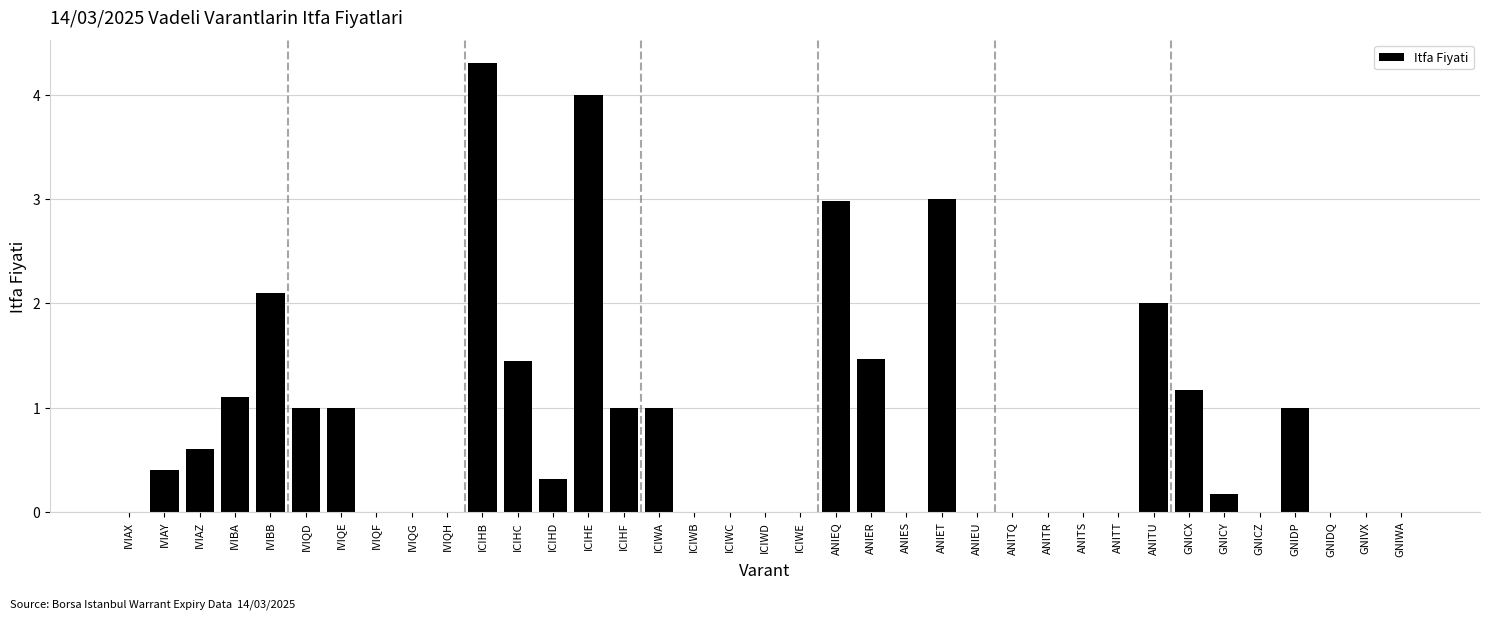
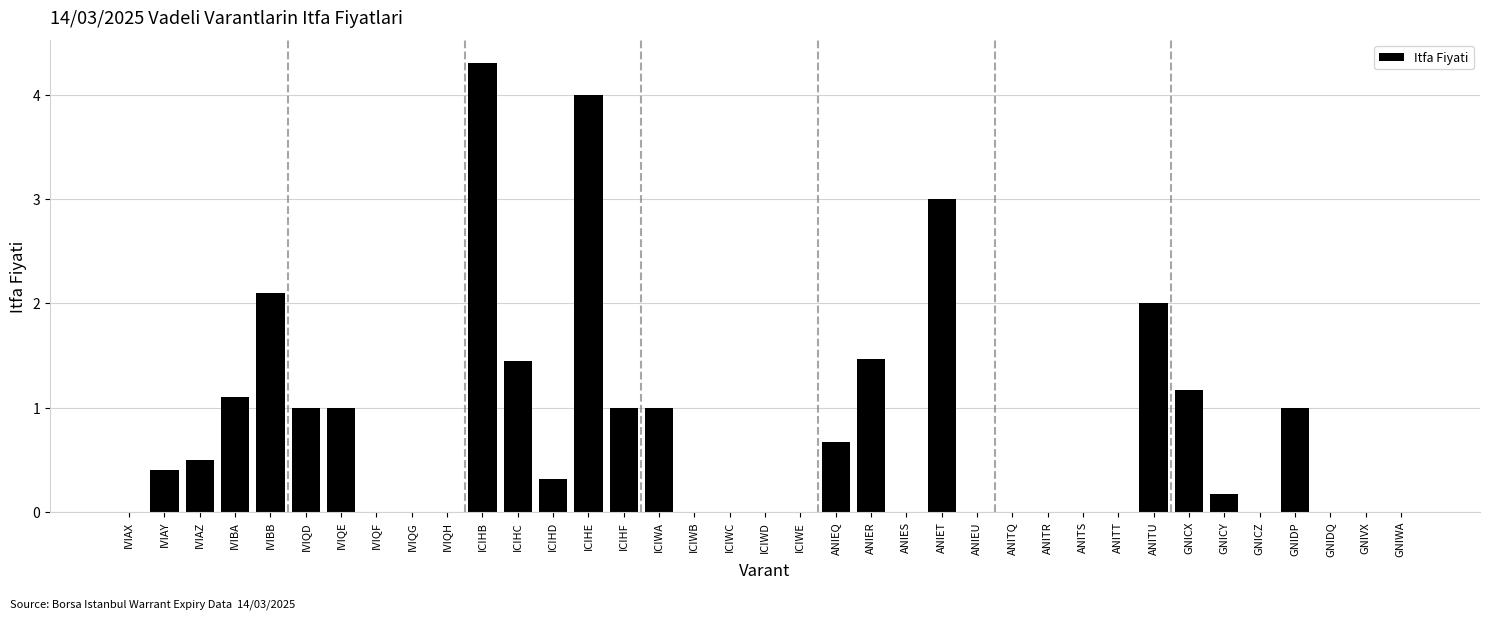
IVIAZ: 0.6 -> 0.5
ANIEQ: 2.98 -> 0.67
